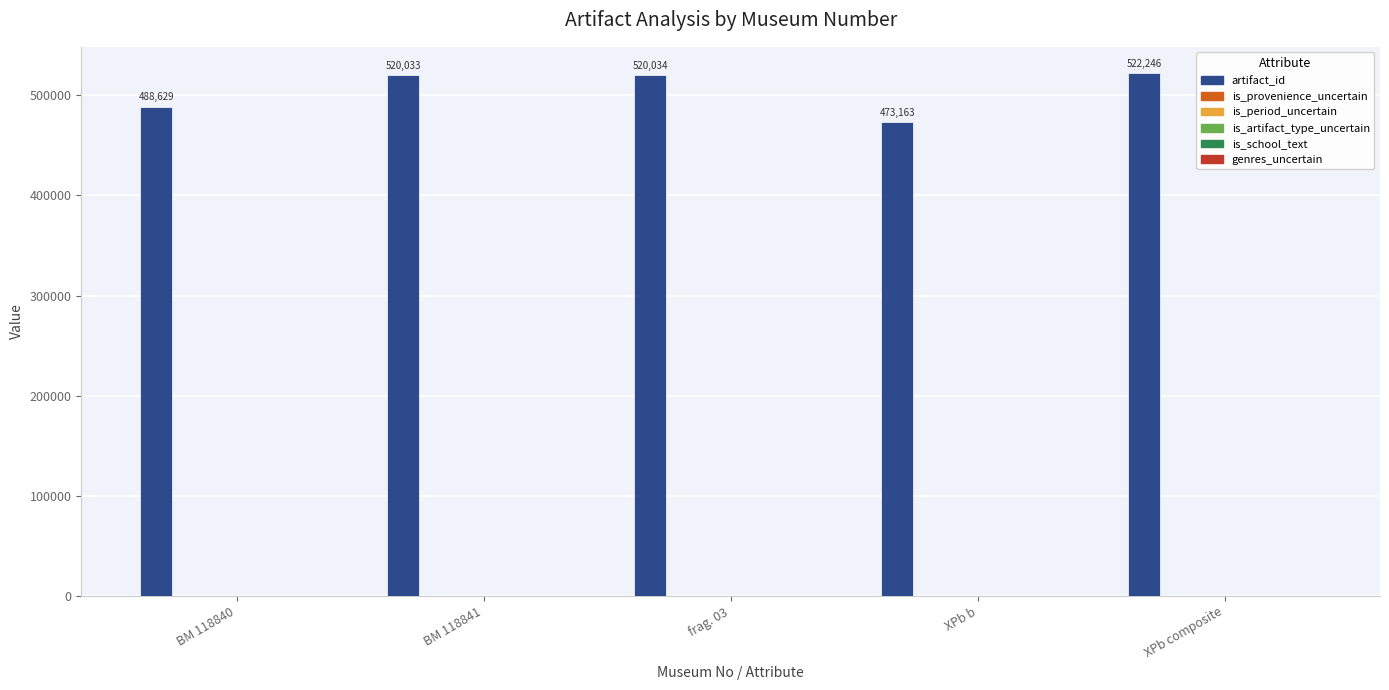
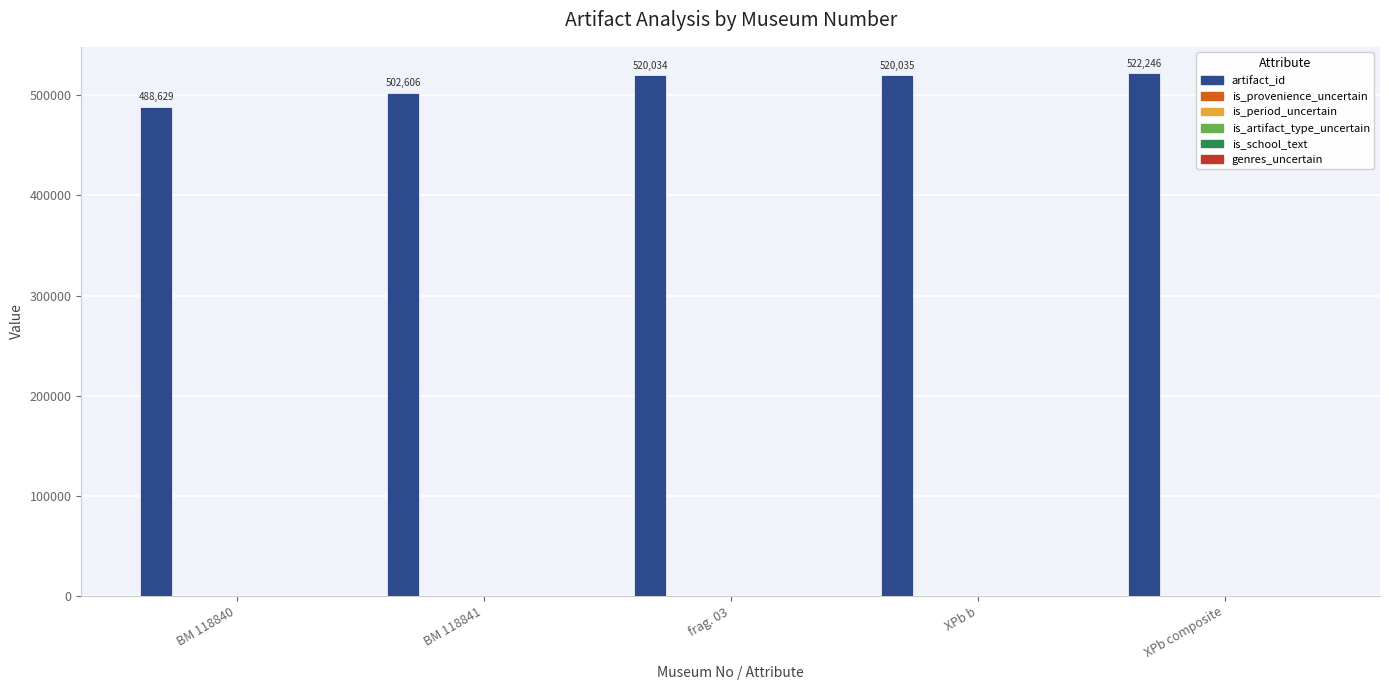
artifact_id, BM 118841: 520,033 -> 502,606
artifact_id, XPb b: 473,163 -> 520,035
